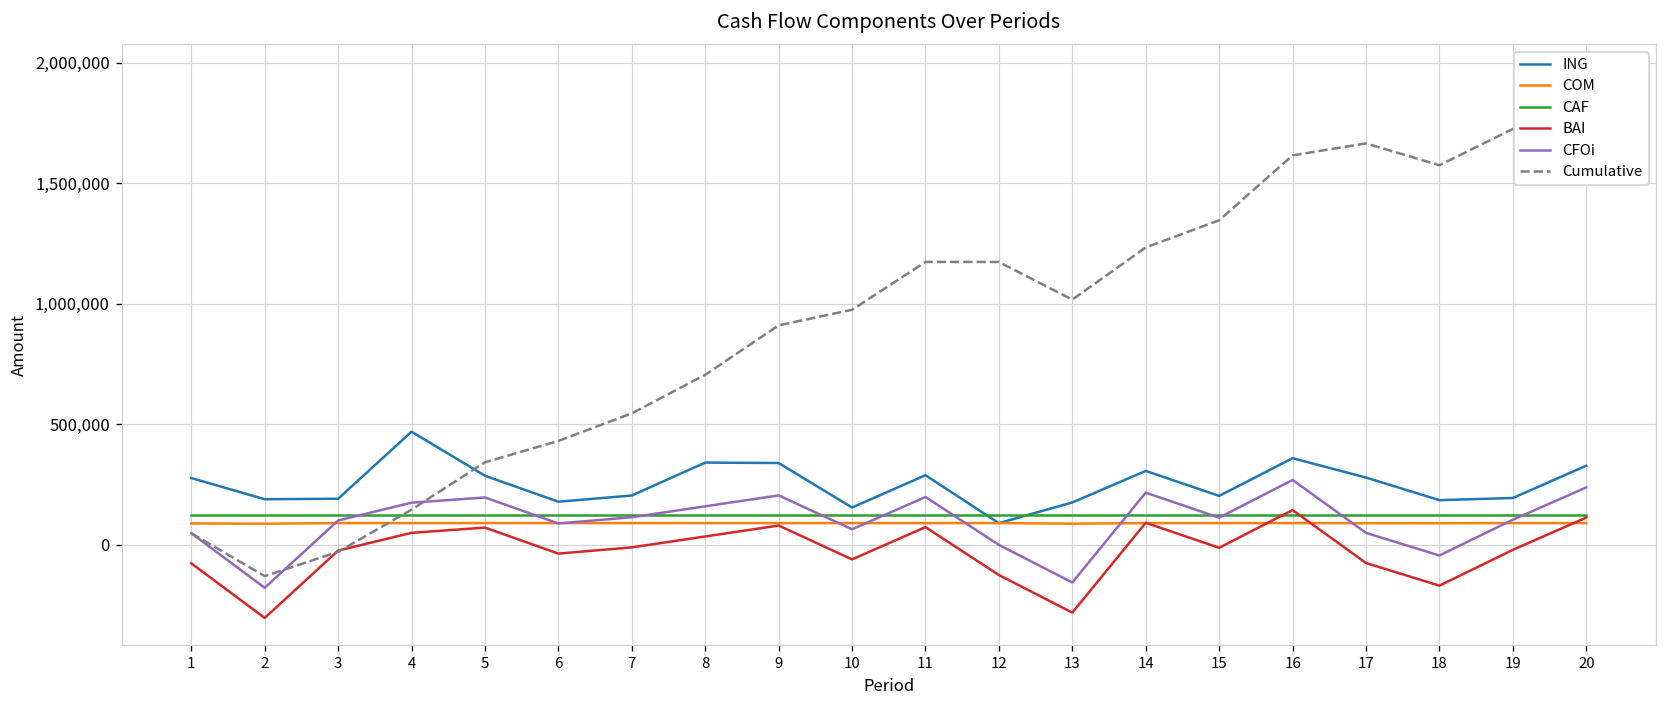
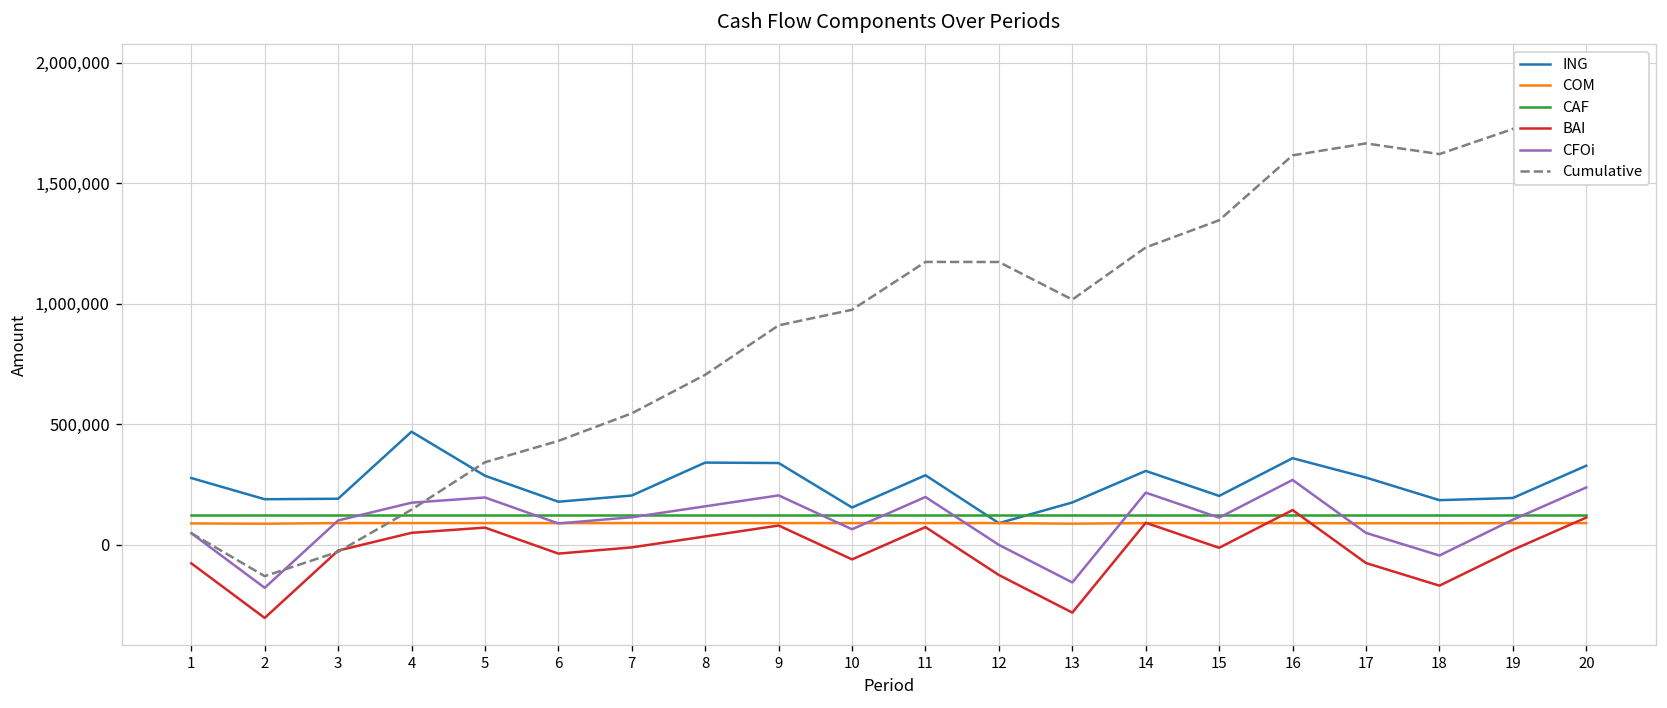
Cumulative, 18: 1,570,000 -> 1,620,000
